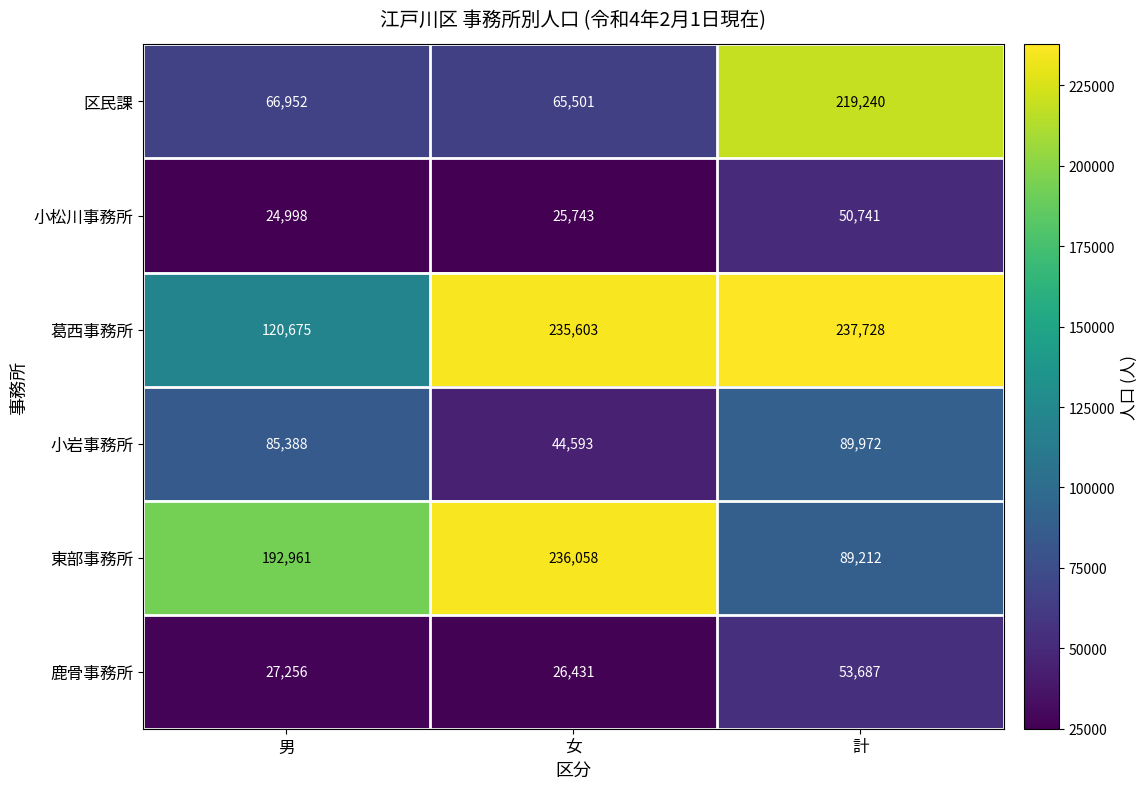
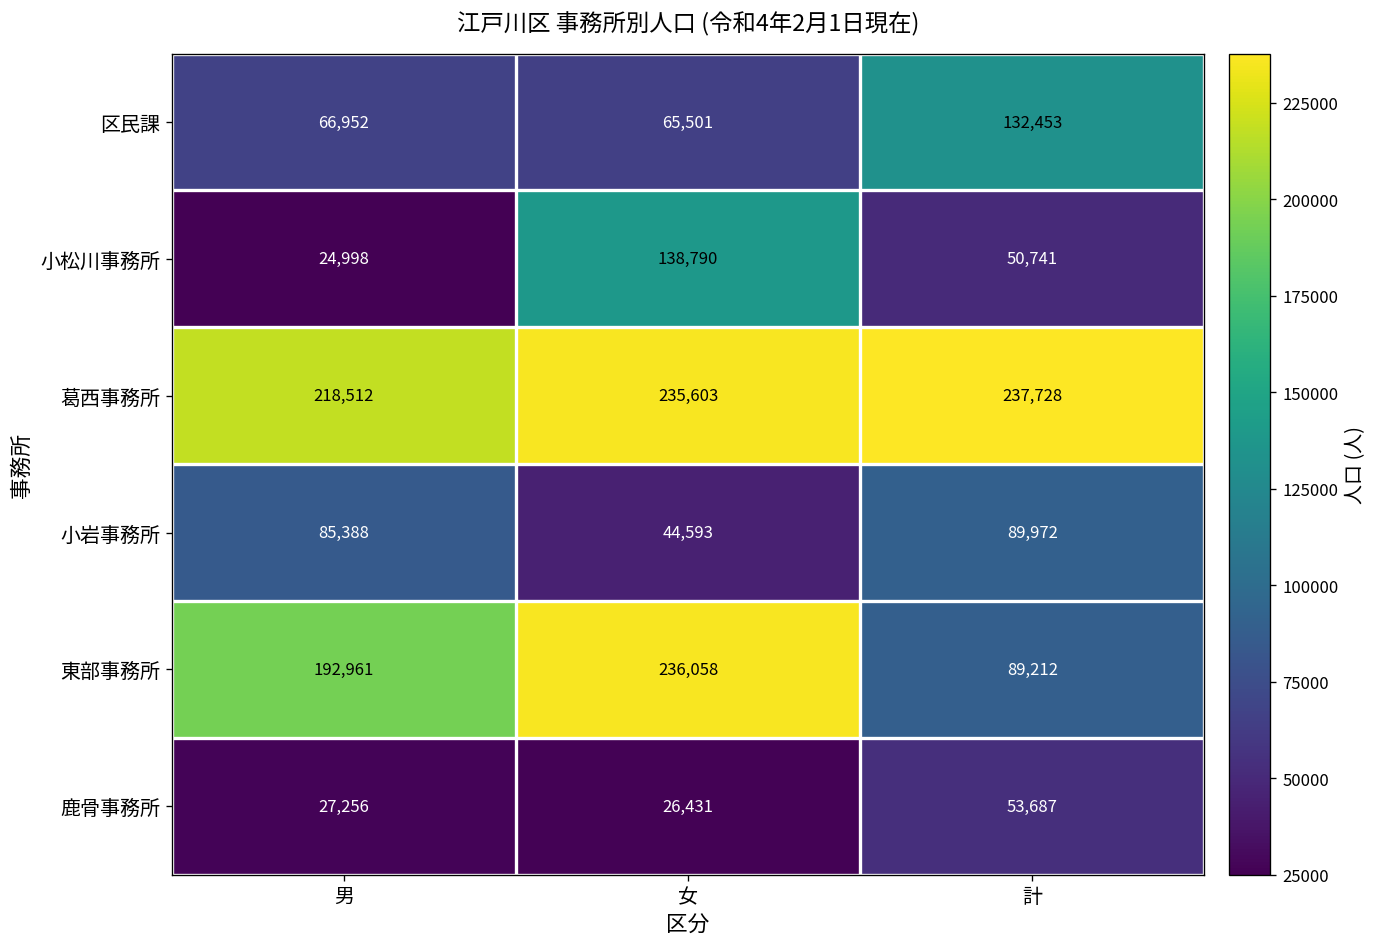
区民課, 計: 219,240 -> 132,453
小松川事務所, 女: 25,743 -> 138,790
葛西事務所, 男: 120,675 -> 218,512
